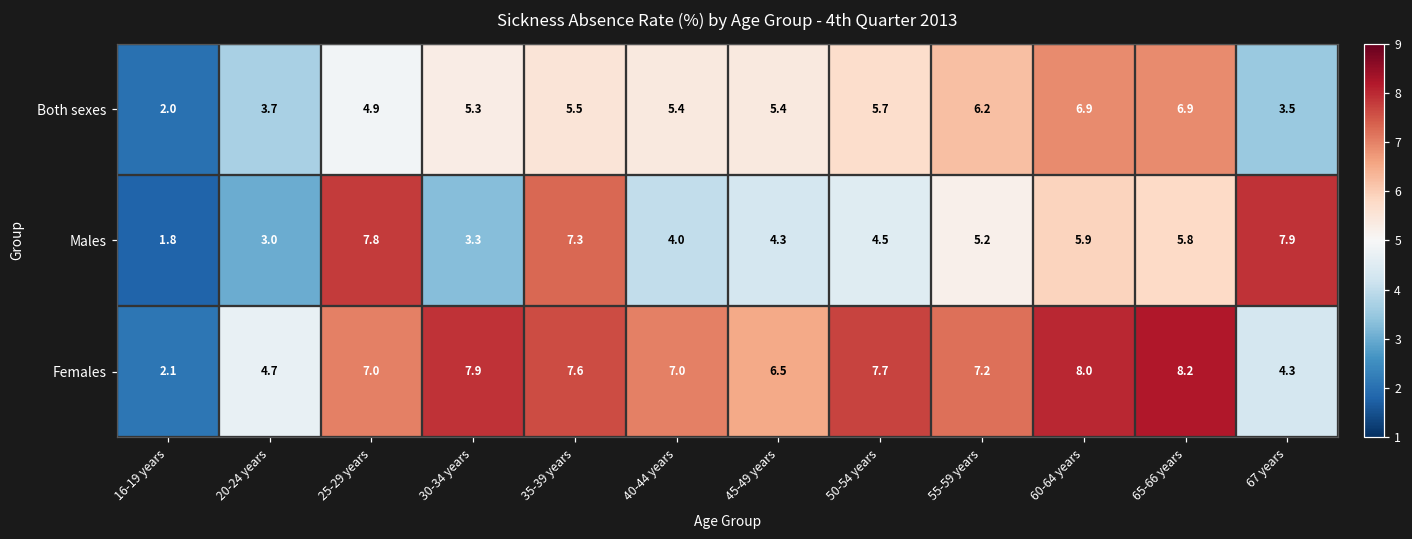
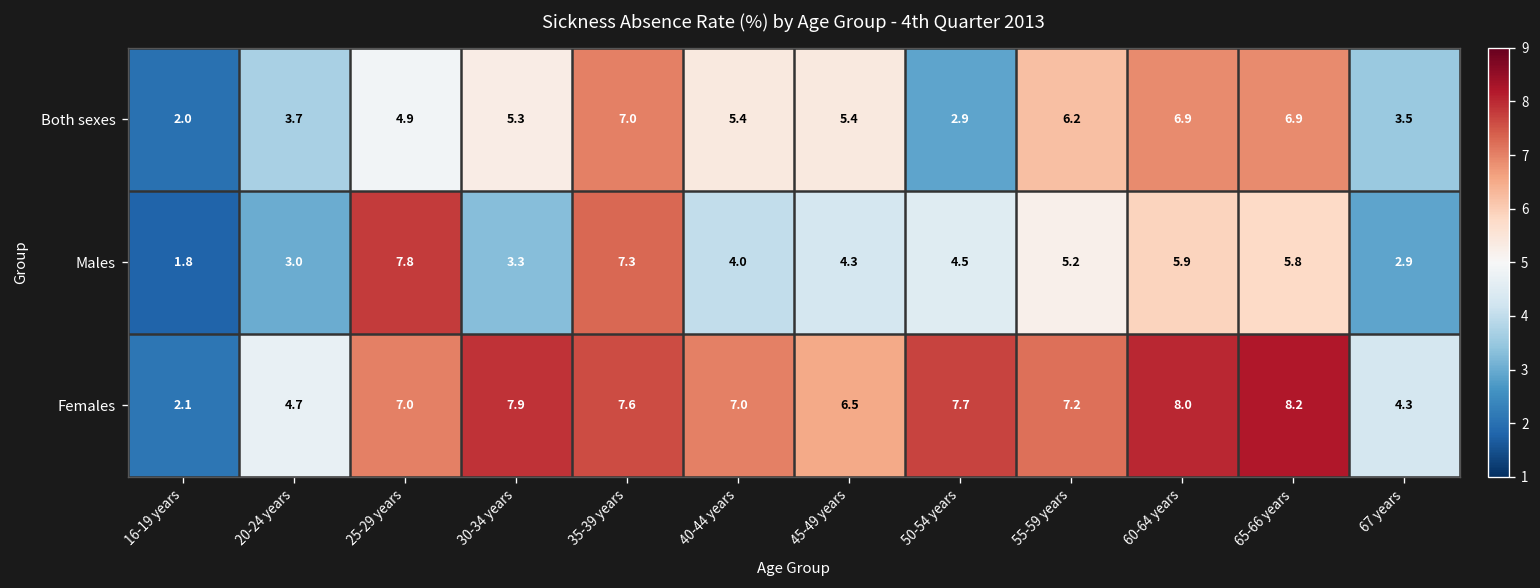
Both sexes, 35-39 years: 5.5 -> 7.0
Both sexes, 50-54 years: 5.7 -> 2.9
Males, 67 years: 7.9 -> 2.9
